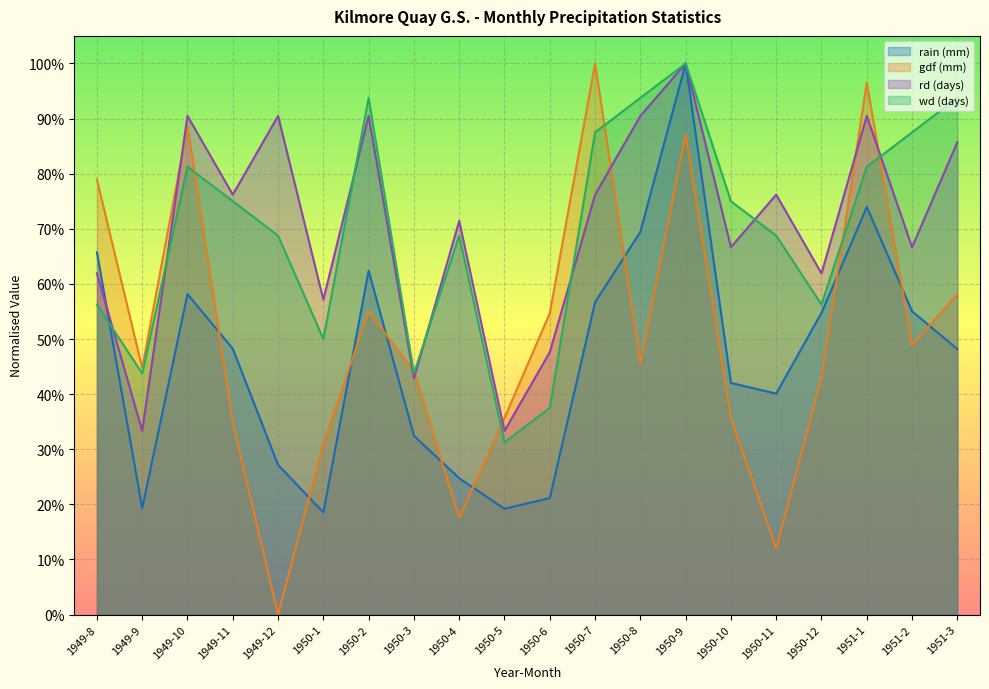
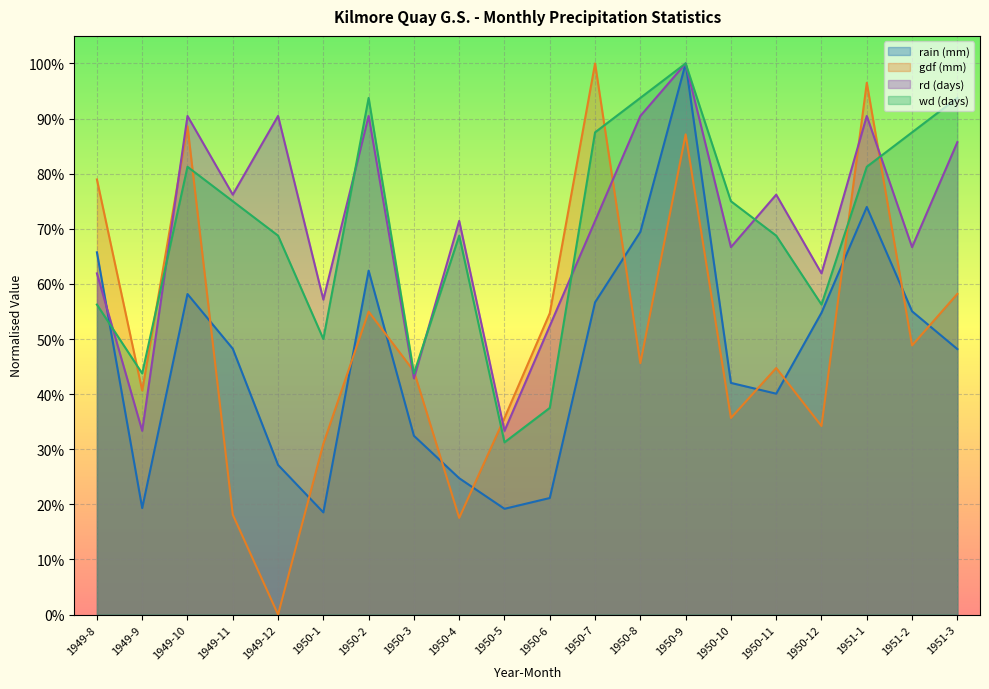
gdf (mm), 1949-9: 45% -> 41%
gdf (mm), 1949-11: 35% -> 18%
rd (days), 1950-6: 48% -> 52%
rd (days), 1950-7: 76% -> 71%
gdf (mm), 1950-11: 12% -> 45%
gdf (mm), 1950-12: 43% -> 34%
